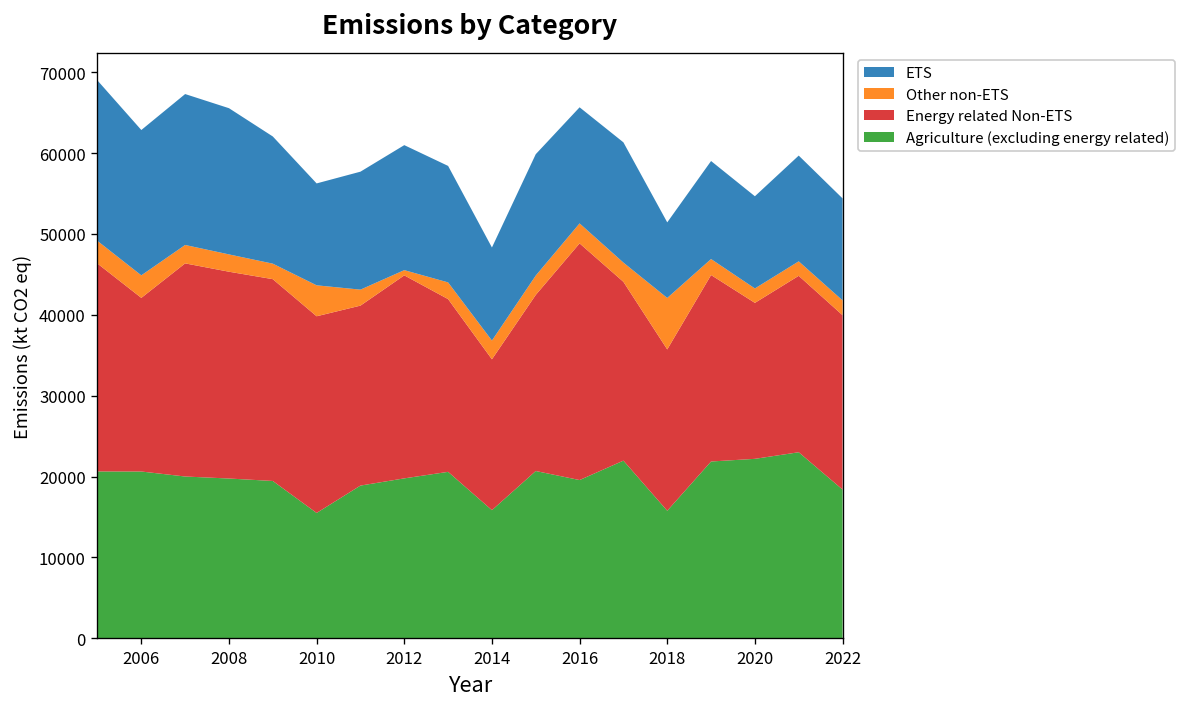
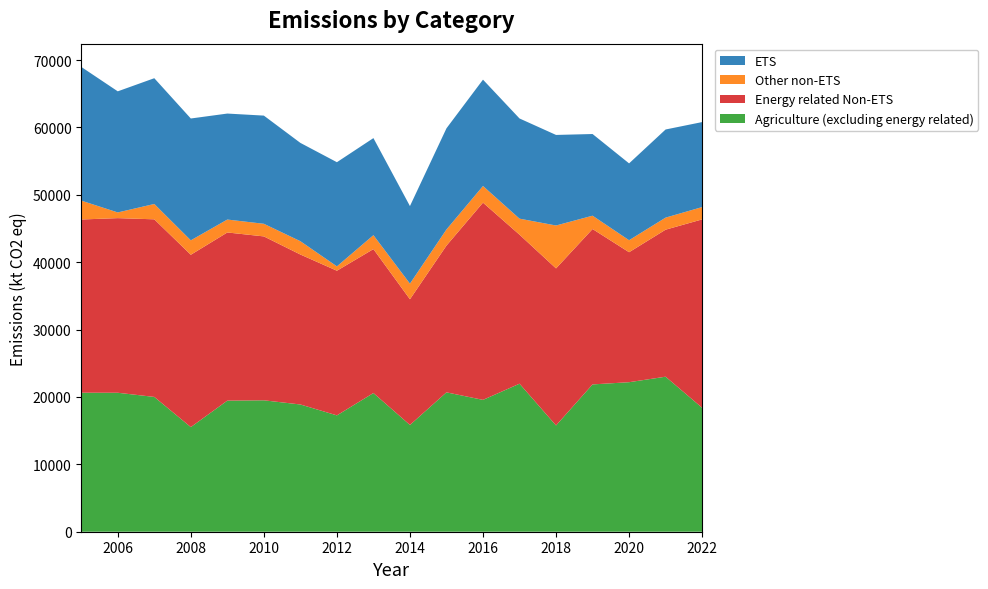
Energy related Non-ETS, 2006: 21000 -> 26000
Other non-ETS, 2006: 3000 -> 1000
Agriculture (excluding energy related), 2008: 20000 -> 16000
Agriculture (excluding energy related), 2010: 15000 -> 20000
Other non-ETS, 2010: 4000 -> 2000
ETS, 2010: 13000 -> 16000
Agriculture (excluding energy related), 2012: 20000 -> 17000
Energy related Non-ETS, 2012: 25000 -> 21000
ETS, 2016: 14000 -> 16000
Energy related Non-ETS, 2018: 20000 -> 23000
ETS, 2018: 9000 -> 13000
Energy related Non-ETS, 2022: 22000 -> 28000
